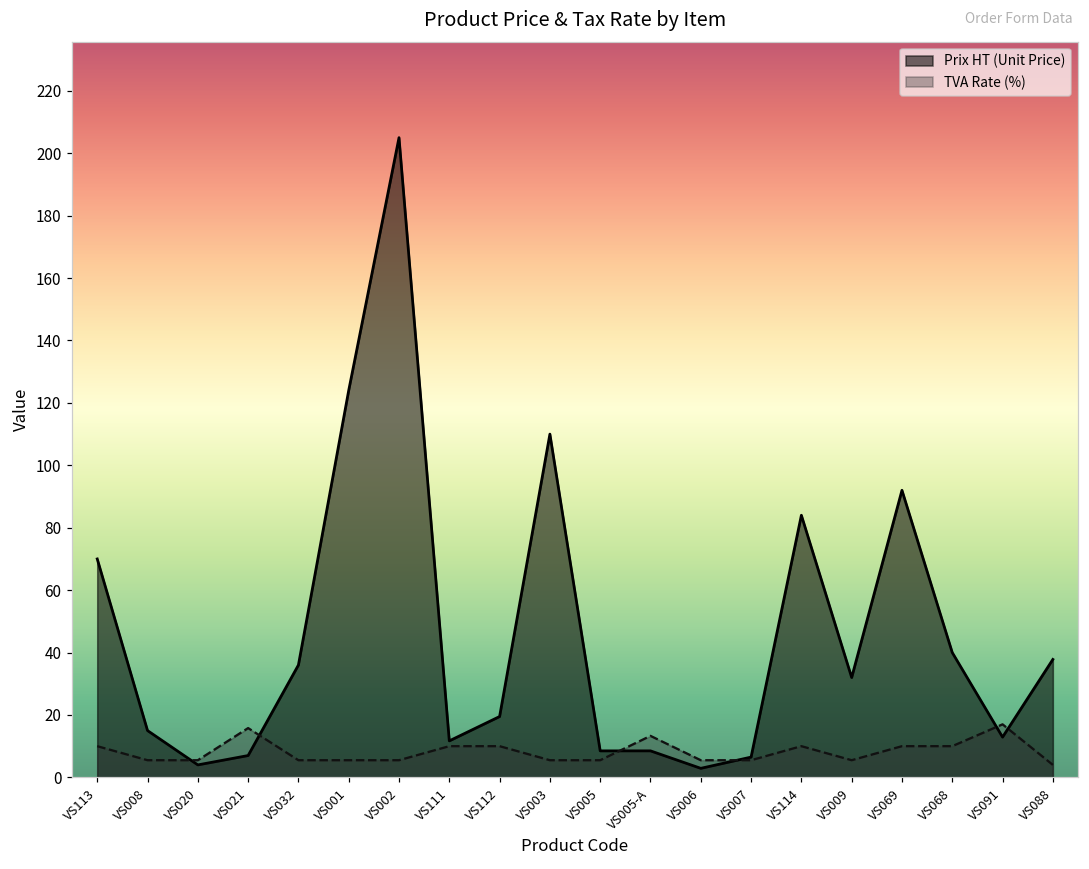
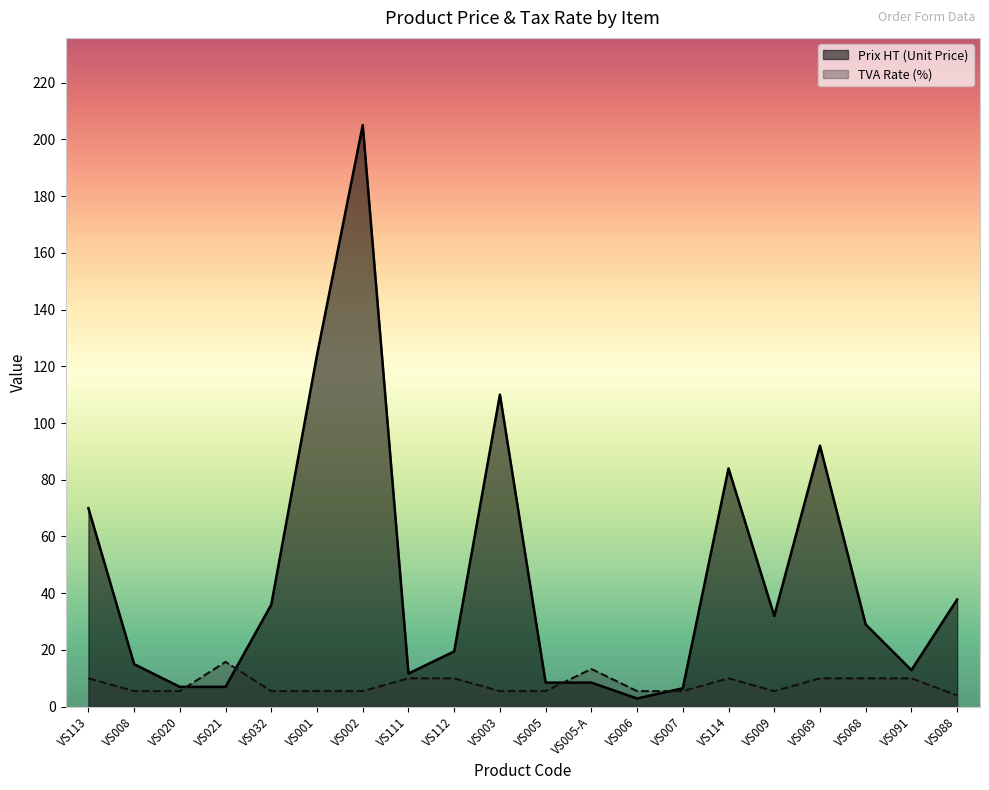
Prix HT (Unit Price), VS020: 4 -> 7
Prix HT (Unit Price), VS068: 40 -> 29
TVA Rate (%), VS091: 17 -> 10
